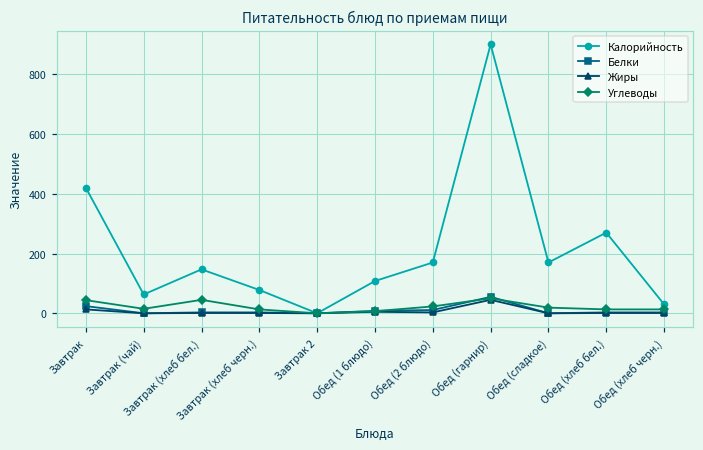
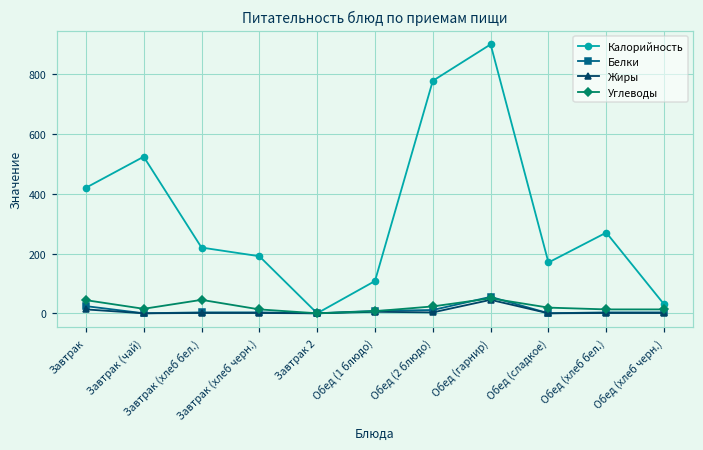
Калорийность, Завтрак (чай): 60 -> 520
Калорийность, Завтрак (хлеб бел.): 150 -> 220
Калорийность, Завтрак (хлеб черн.): 80 -> 190
Калорийность, Обед (2 блюдо): 170 -> 780
